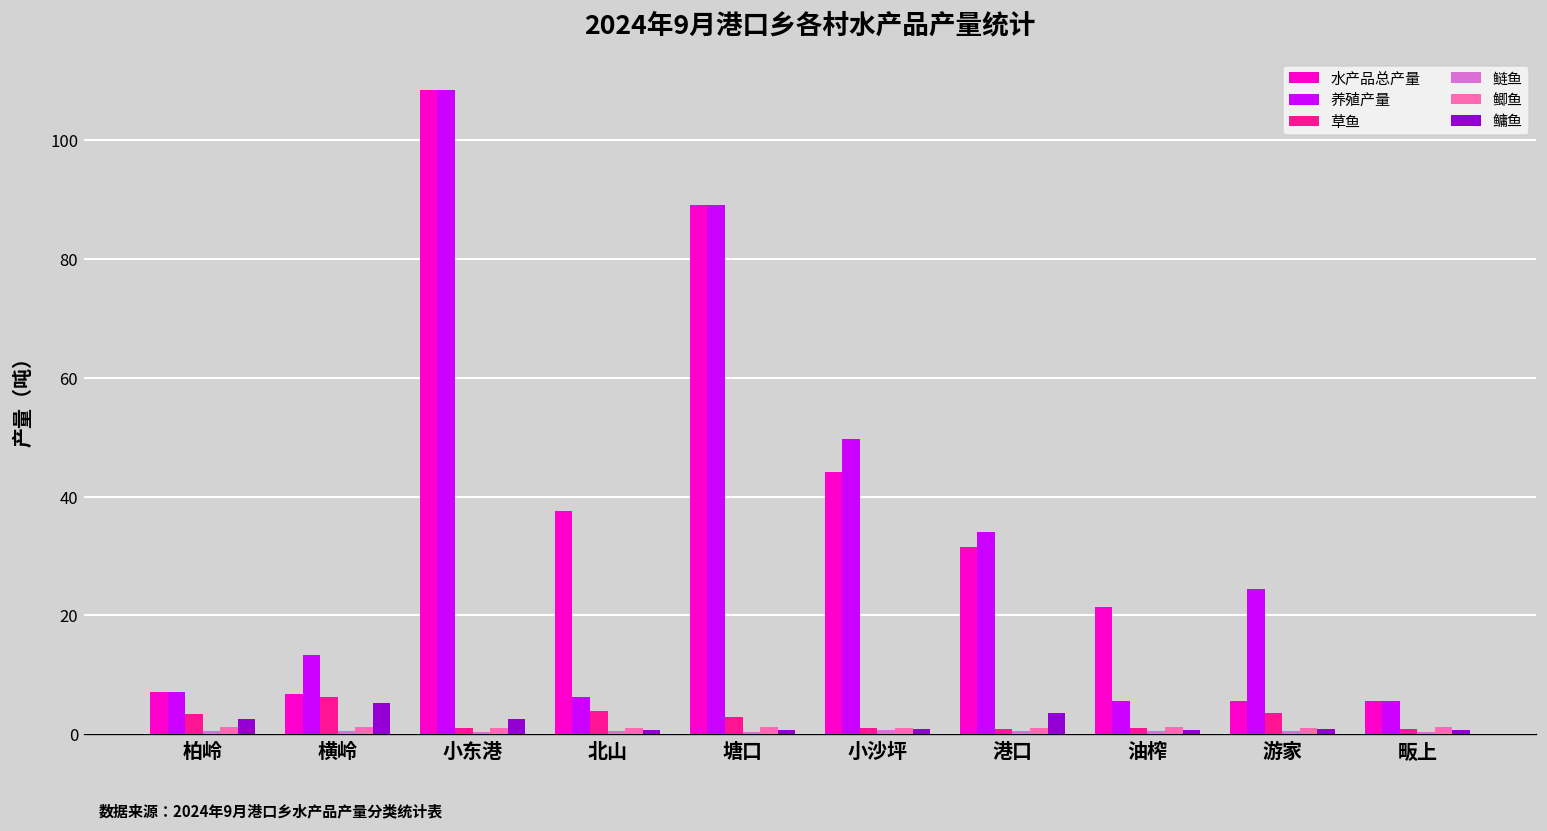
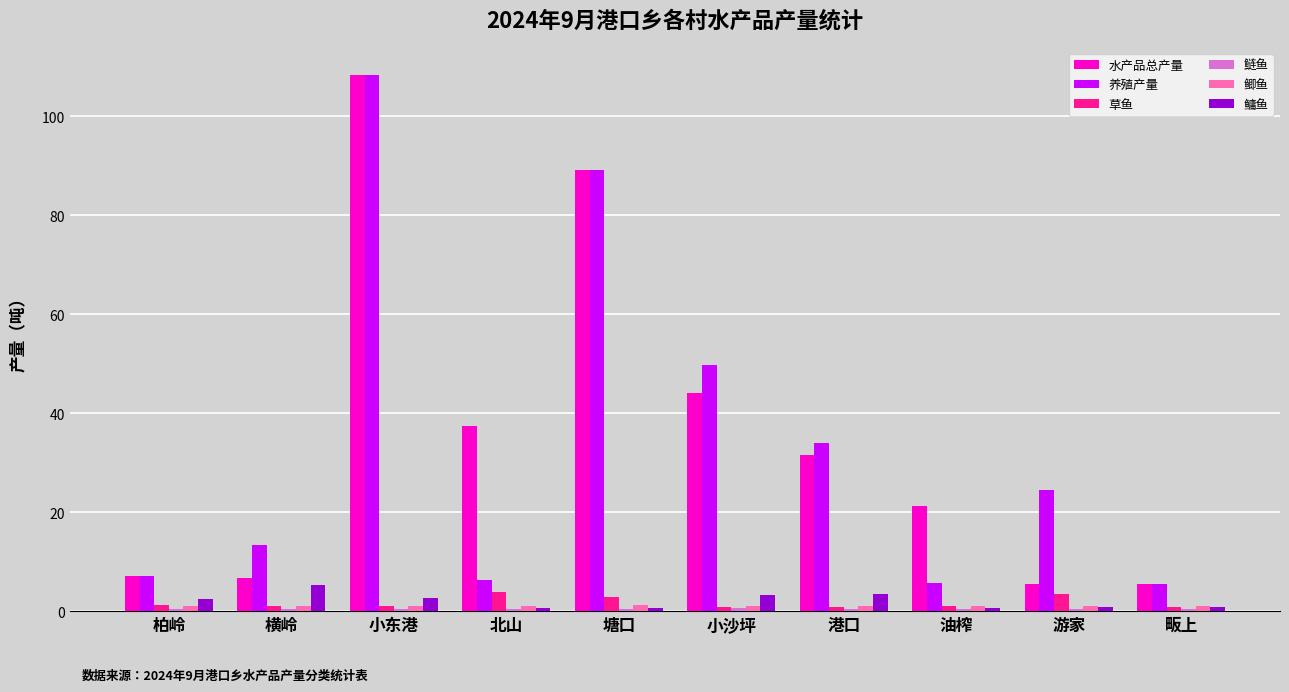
草鱼, 柏岭: 3 -> 1
草鱼, 横岭: 6 -> 1
鳙鱼, 小沙坪: 1 -> 3
